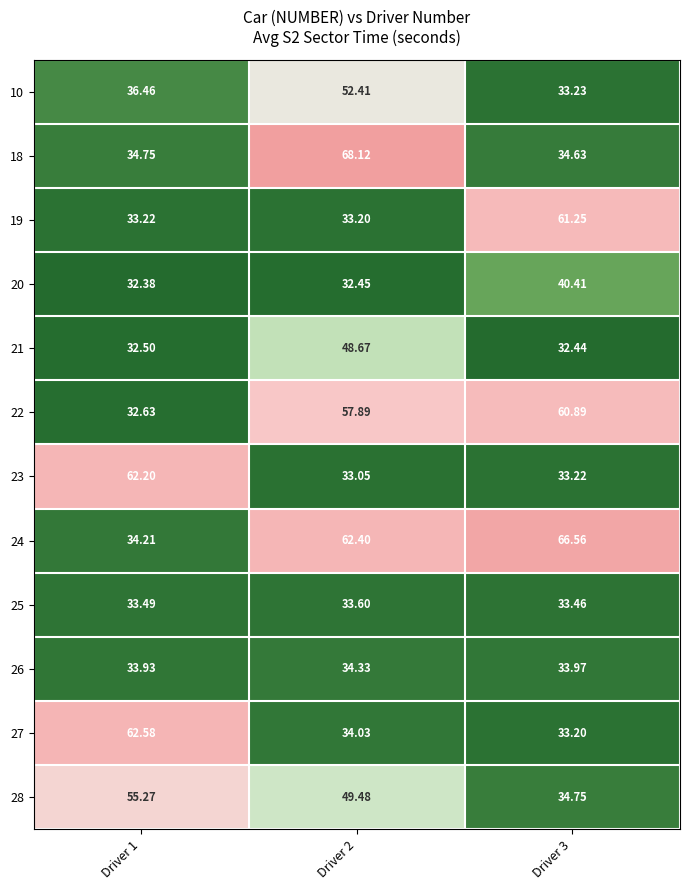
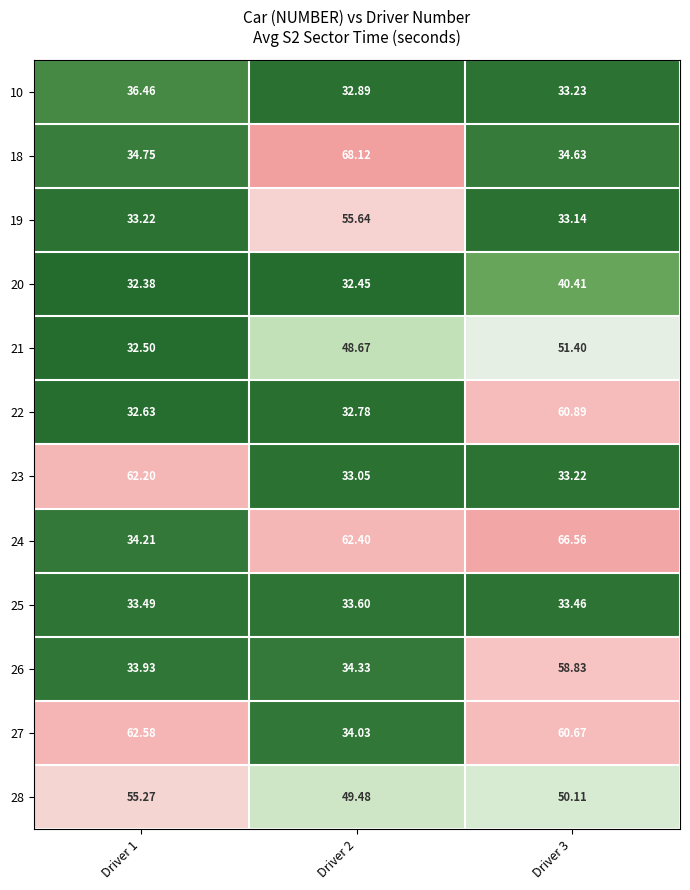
10, Driver 2: 52.41 -> 32.89
19, Driver 2: 33.20 -> 55.64
19, Driver 3: 61.25 -> 33.14
21, Driver 3: 32.44 -> 51.40
22, Driver 2: 57.89 -> 32.78
26, Driver 3: 33.97 -> 58.83
27, Driver 3: 33.20 -> 60.67
28, Driver 3: 34.75 -> 50.11
